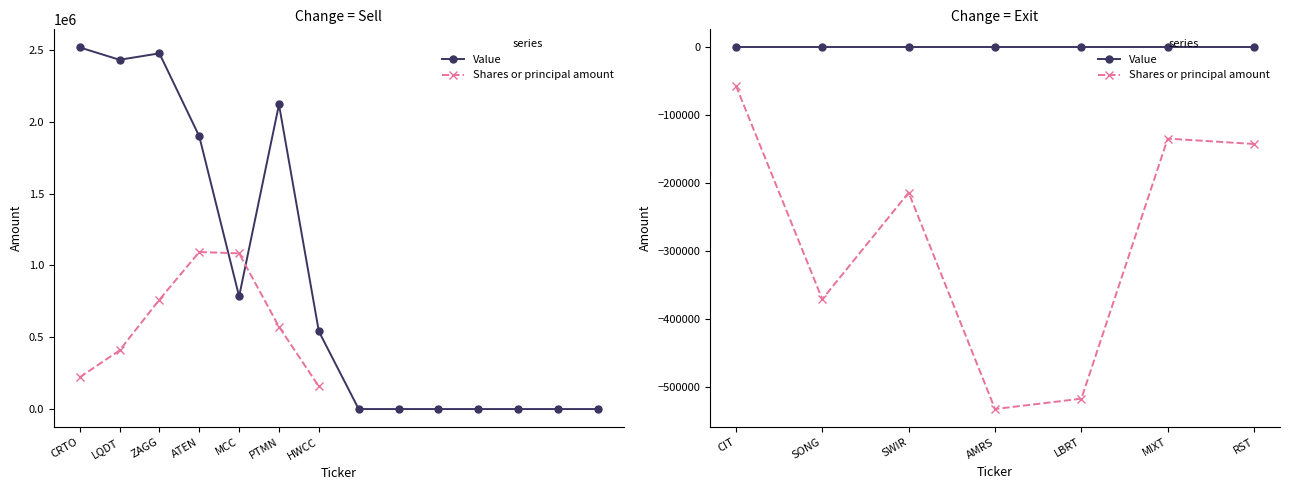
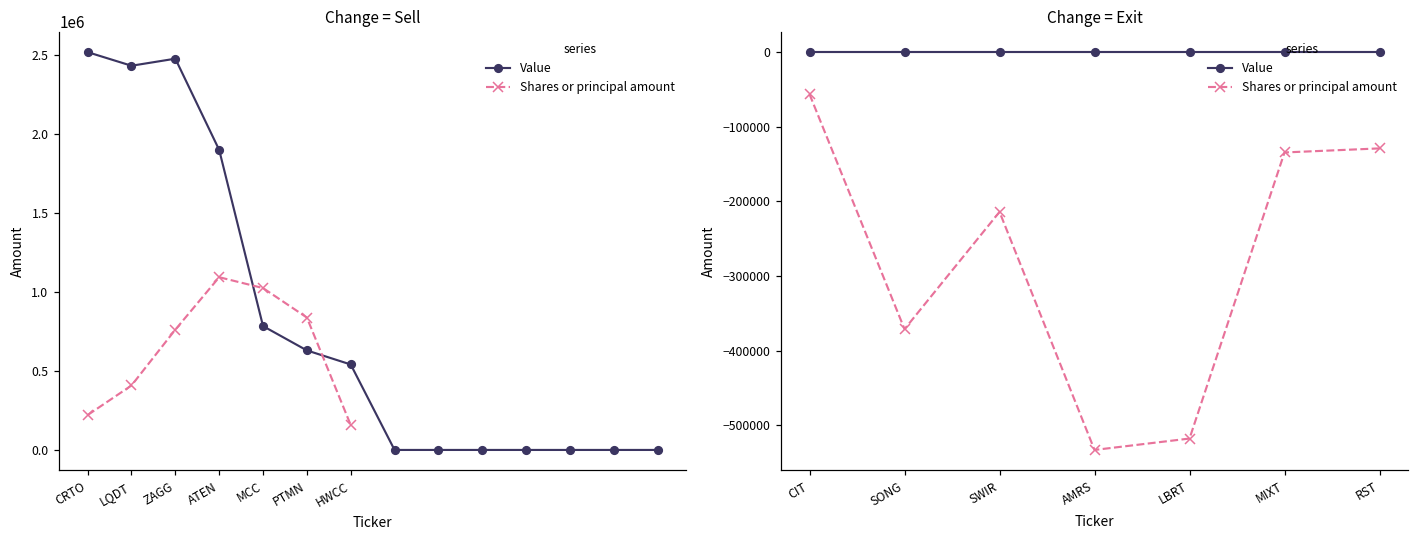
Change = Sell, Shares or principal amount, MCC: 1080000 -> 1020000
Change = Sell, Value, PTMN: 2120000 -> 630000
Change = Sell, Shares or principal amount, PTMN: 570000 -> 840000
Change = Exit, Shares or principal amount, RST: -140000 -> -130000
